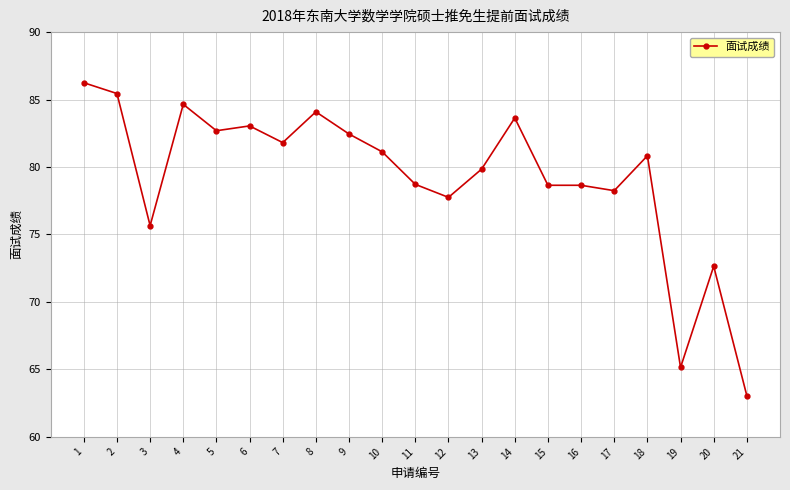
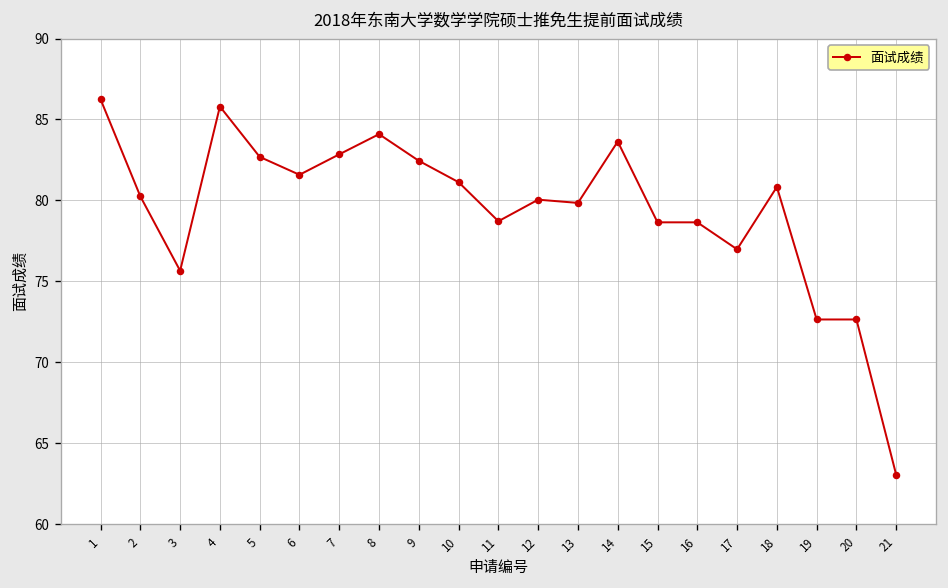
2: 85.4 -> 80.3
4: 84.6 -> 85.8
6: 83.0 -> 81.6
7: 81.8 -> 82.8
12: 77.8 -> 80.0
17: 78.2 -> 77.0
19: 65.1 -> 72.6
